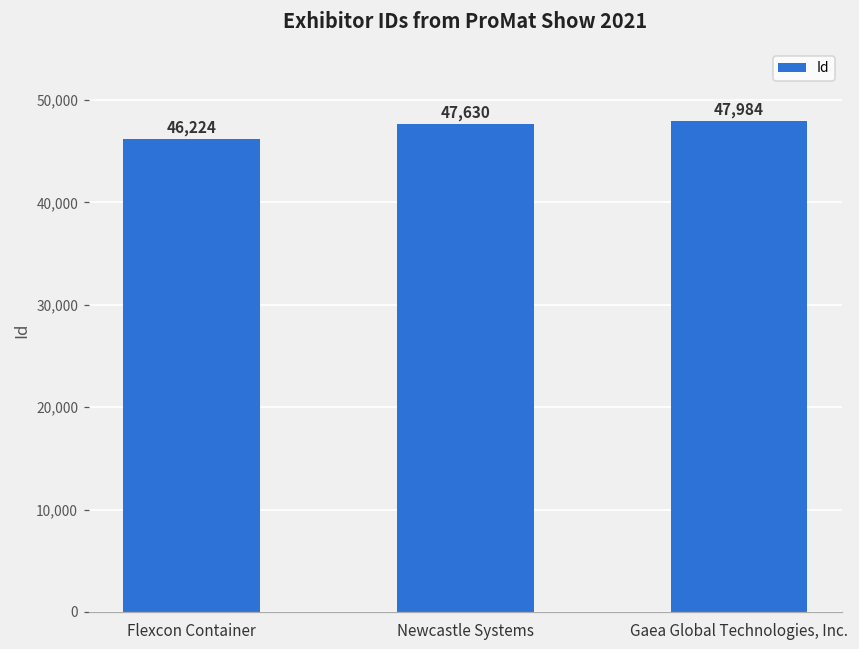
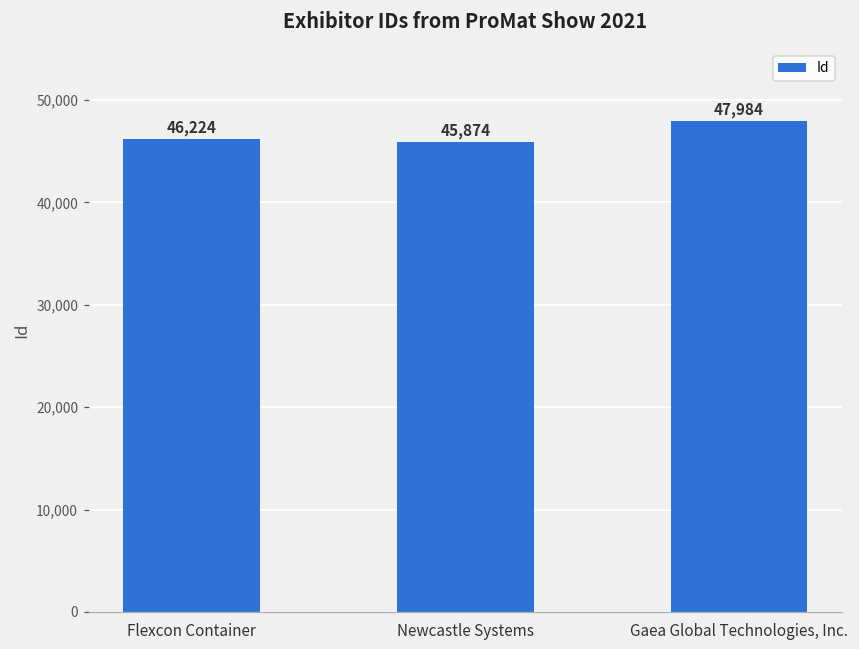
Newcastle Systems: 47,630 -> 45,874
